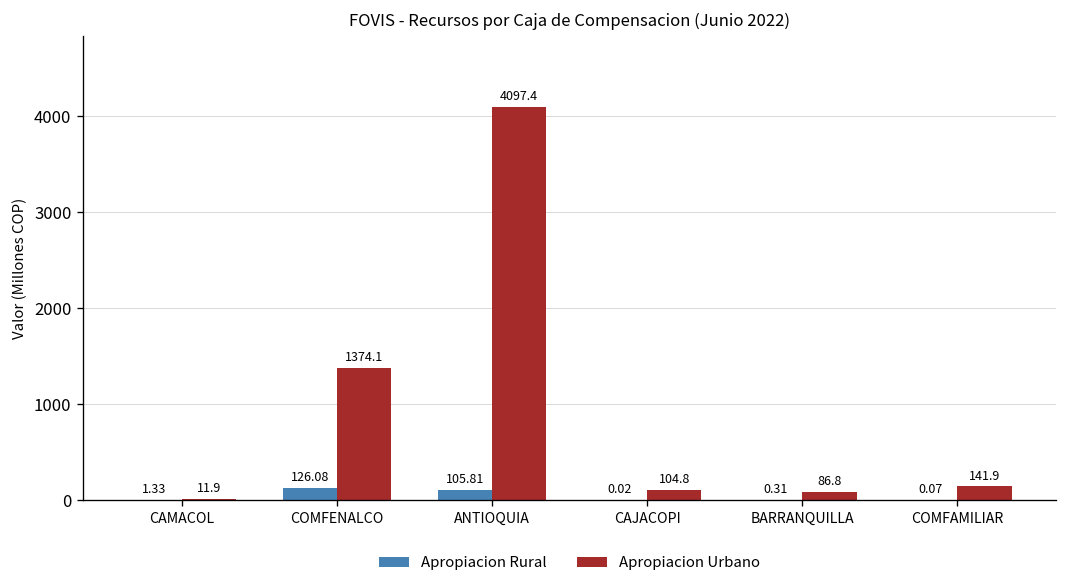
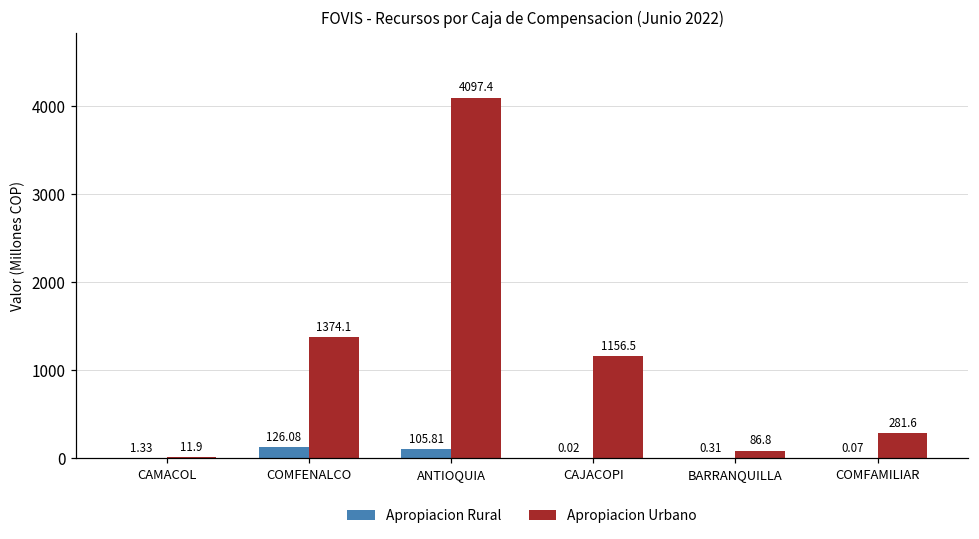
Apropiacion Urbano, CAJACOPI: 104.8 -> 1156.5
Apropiacion Urbano, COMFAMILIAR: 141.9 -> 281.6
